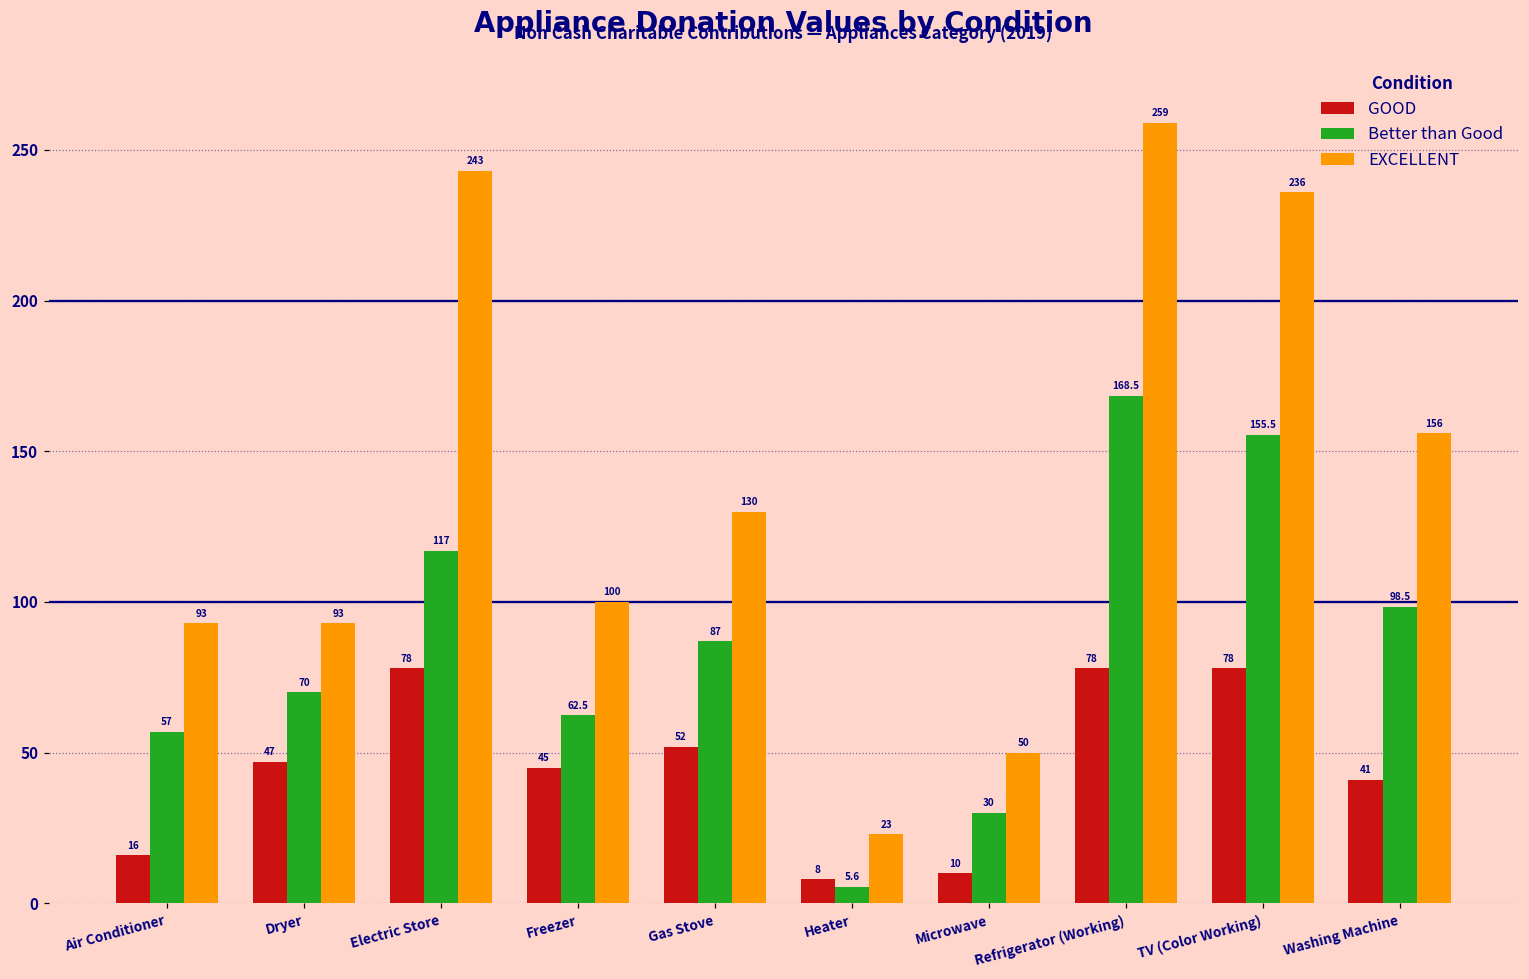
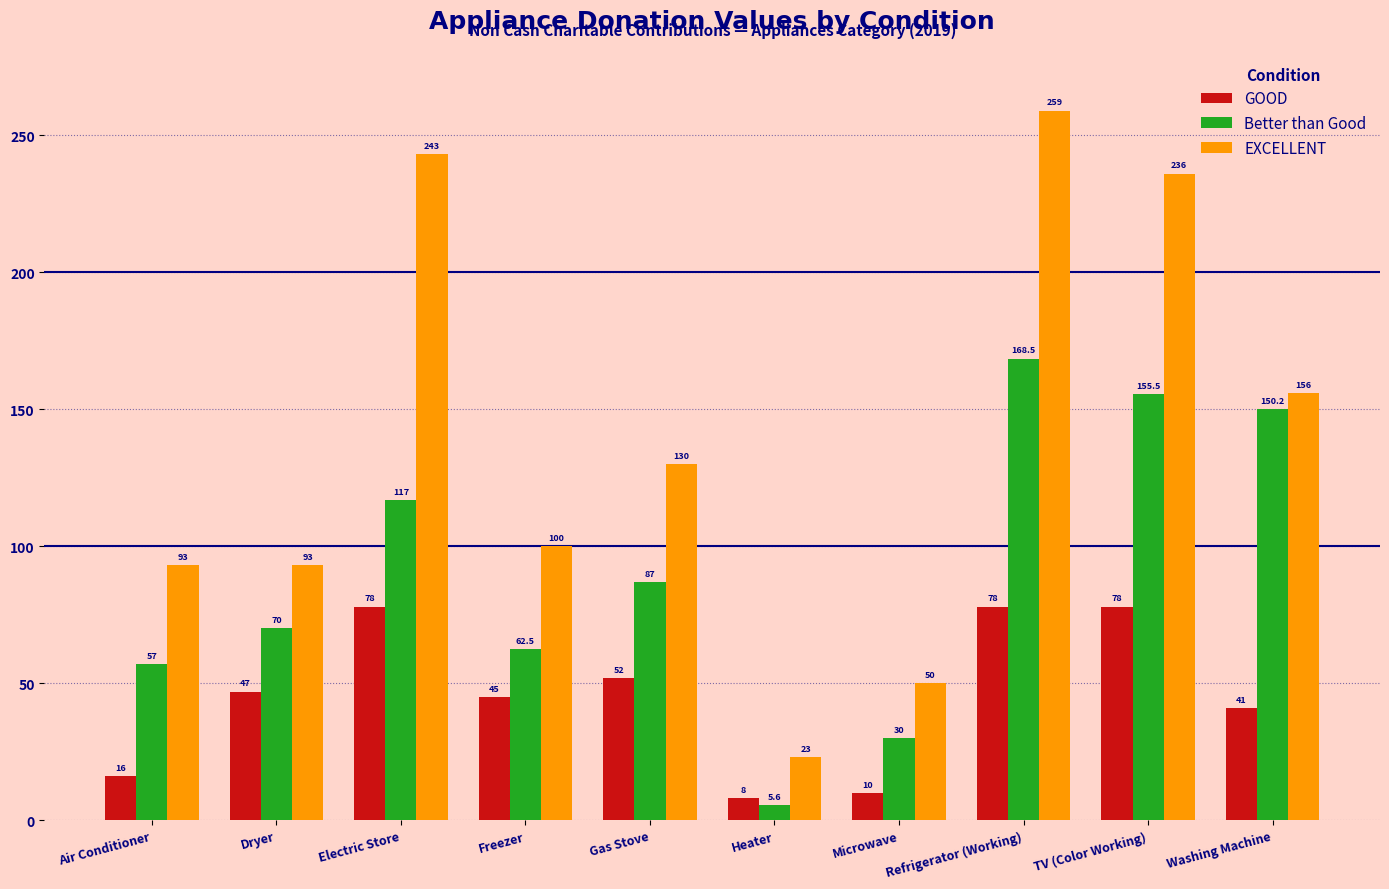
Better than Good, Washing Machine: 98.5 -> 150.2
